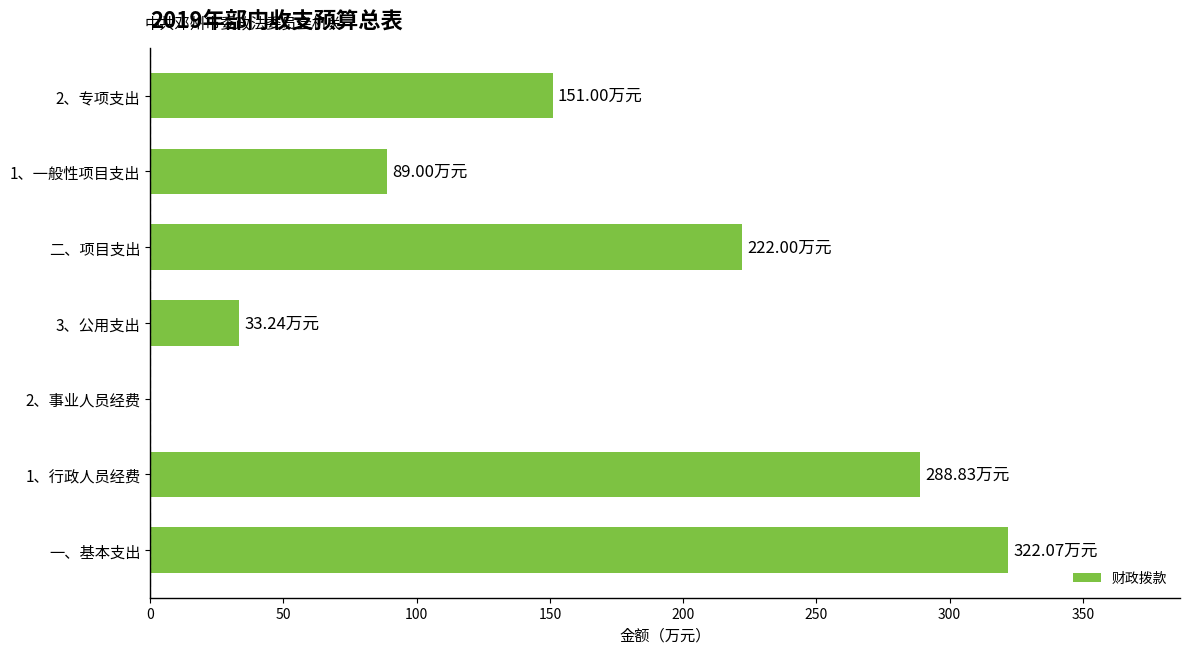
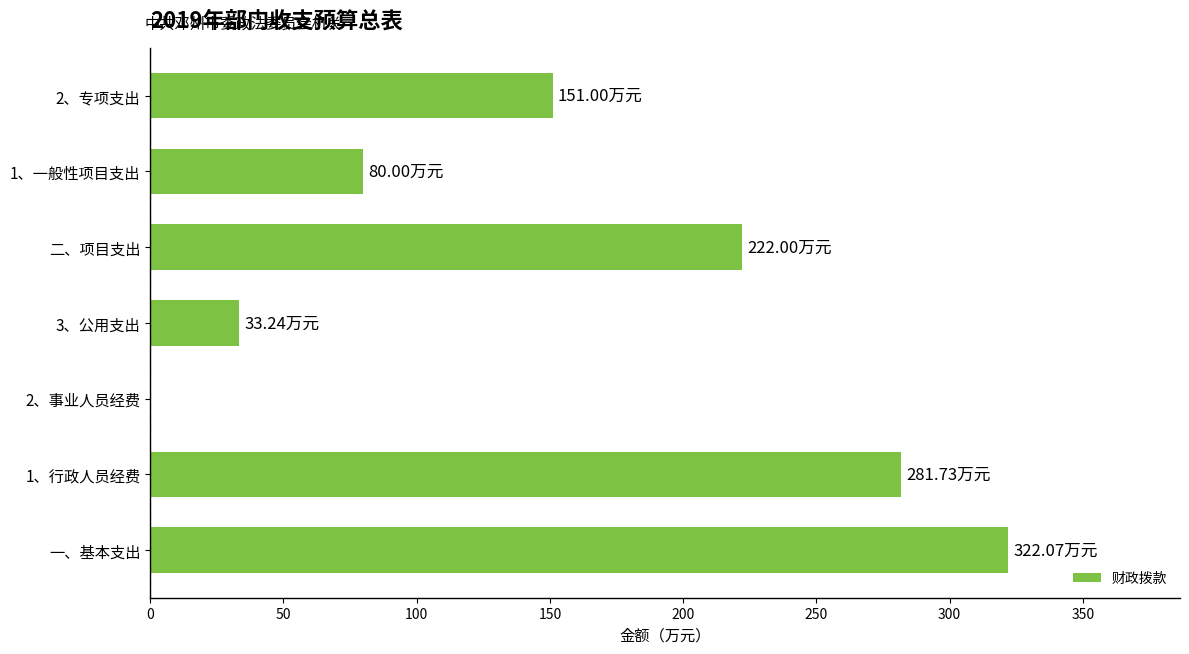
1、一般性项目支出: 89.00 -> 80.00
1、行政人员经费: 288.83 -> 281.73
